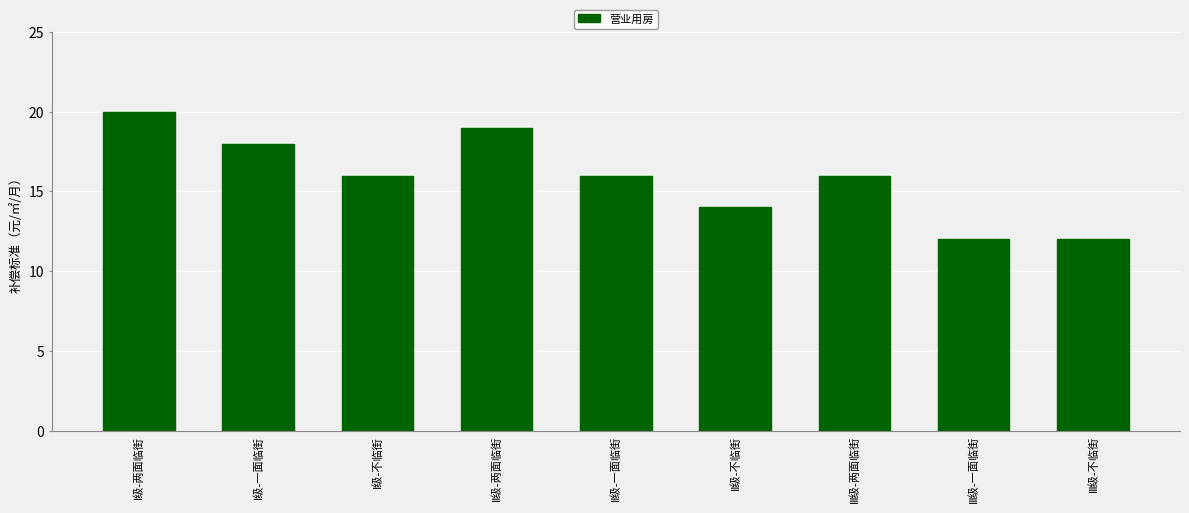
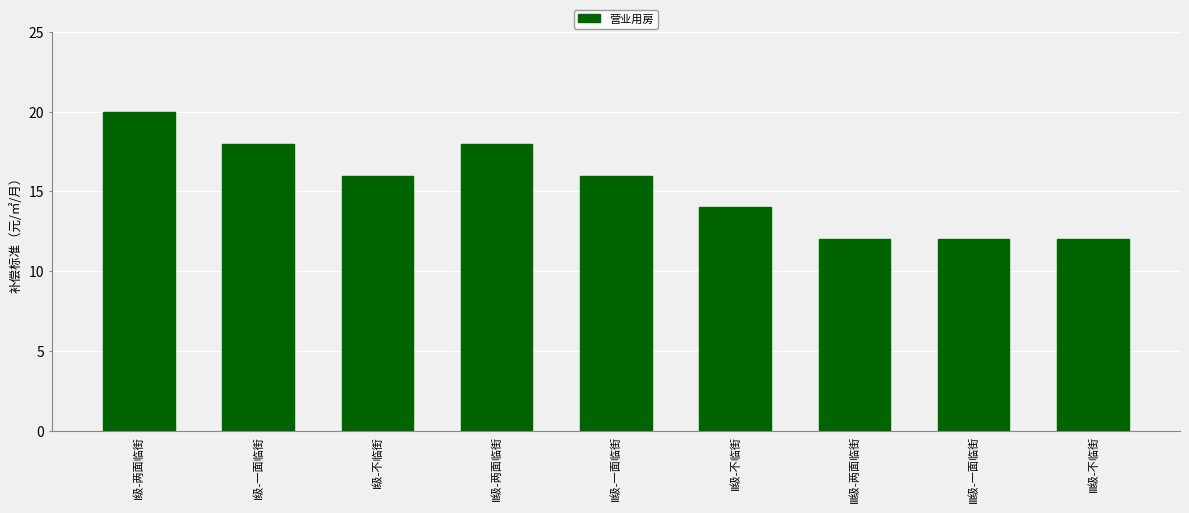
Ⅱ级-两面临街: 19 -> 18
Ⅲ级-两面临街: 16 -> 12
